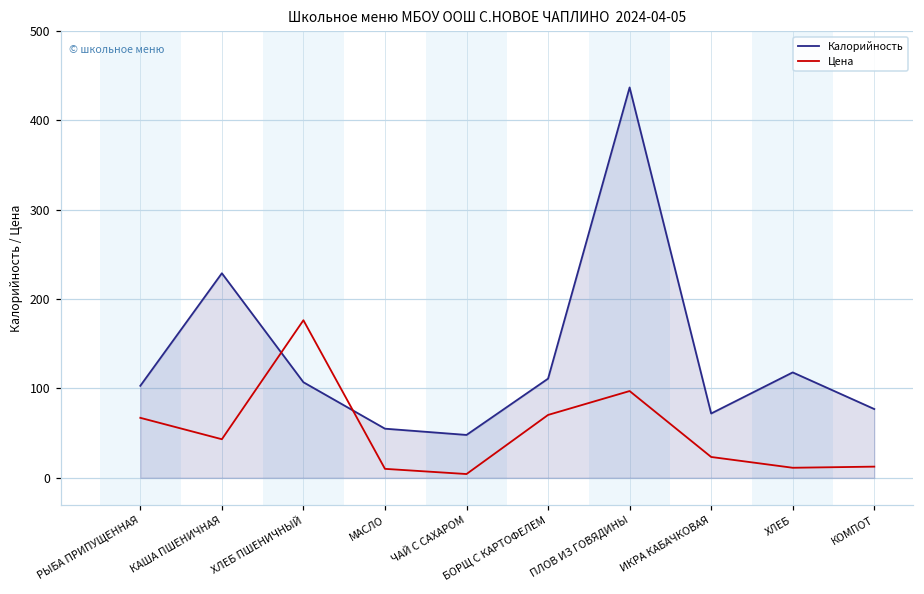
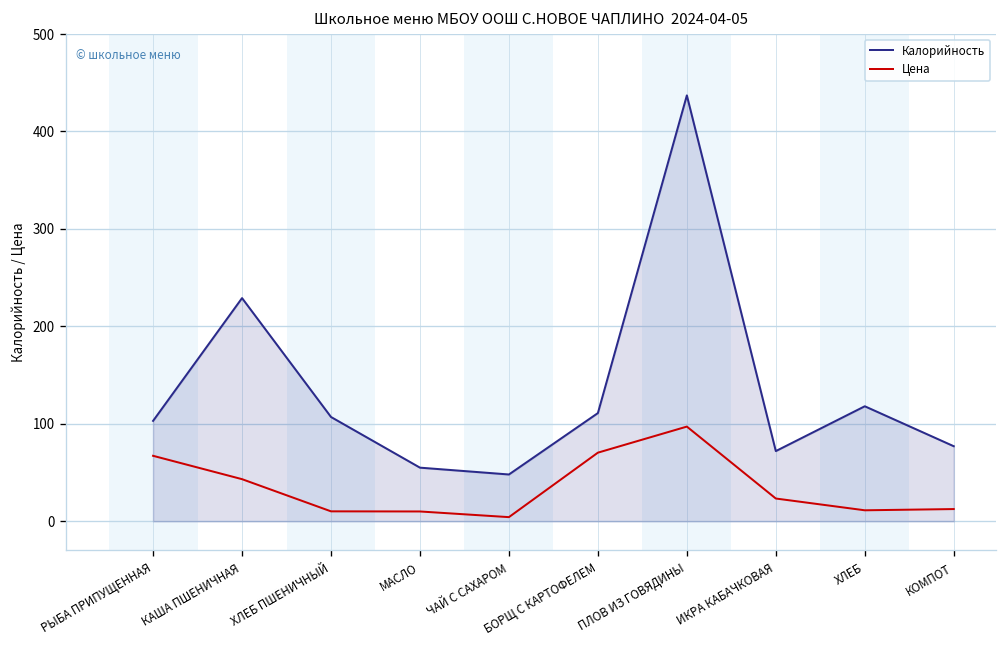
Цена, ХЛЕБ ПШЕНИЧНЫЙ: 180 -> 10
